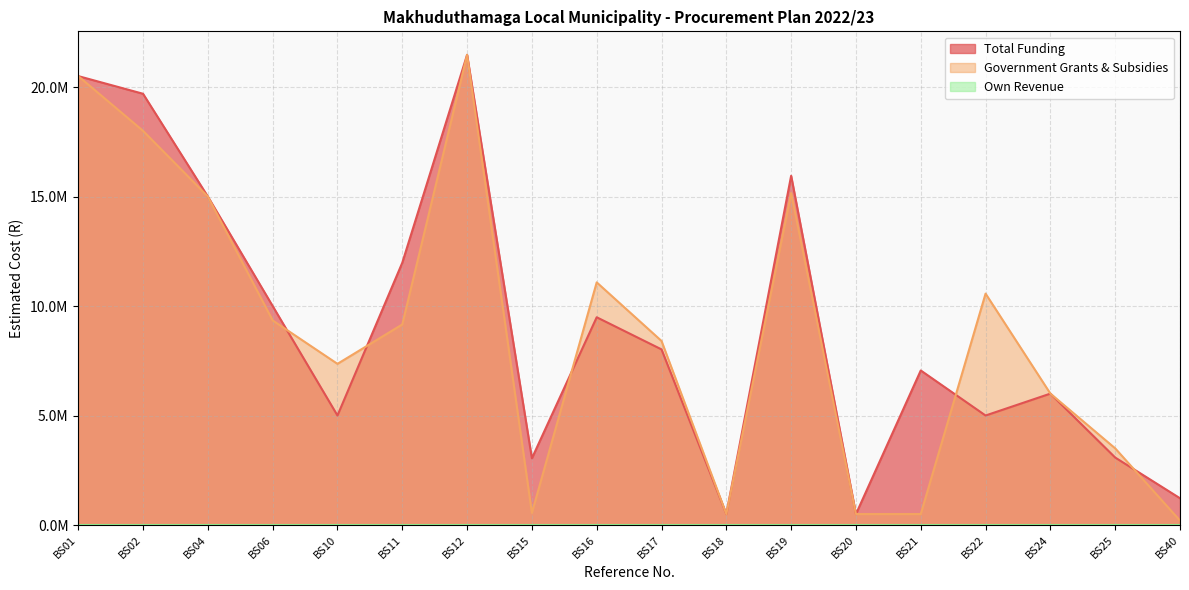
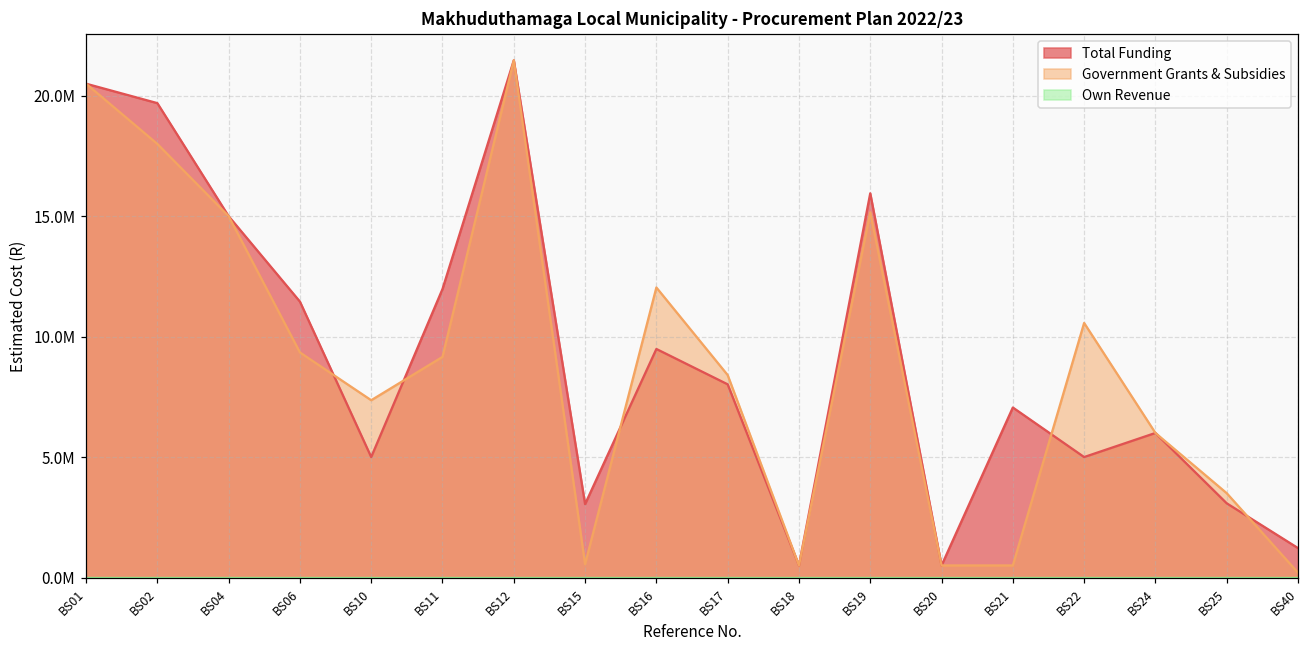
Total Funding, BS06: 10000000 -> 11500000
Government Grants & Subsidies, BS16: 11100000 -> 12000000
